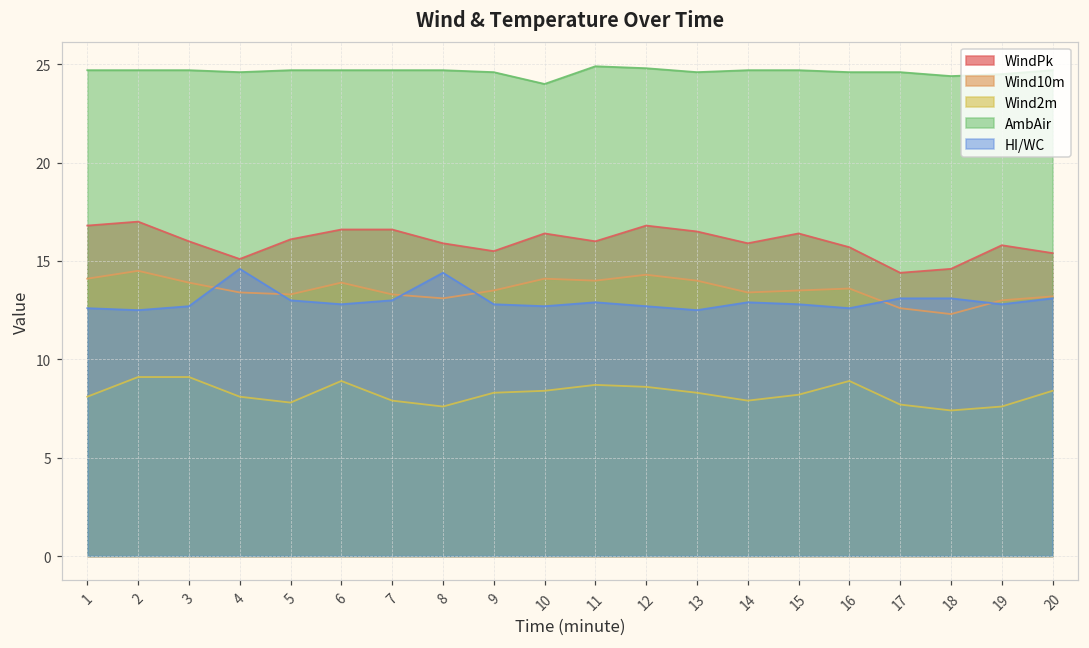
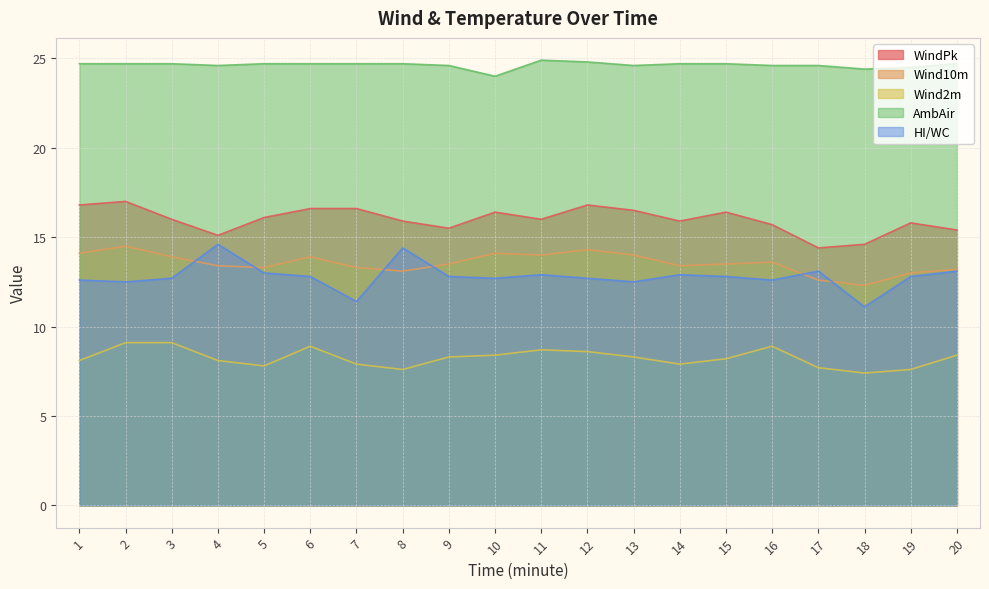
HI/WC, 7: 13.0 -> 11.4
HI/WC, 18: 13.1 -> 11.1
